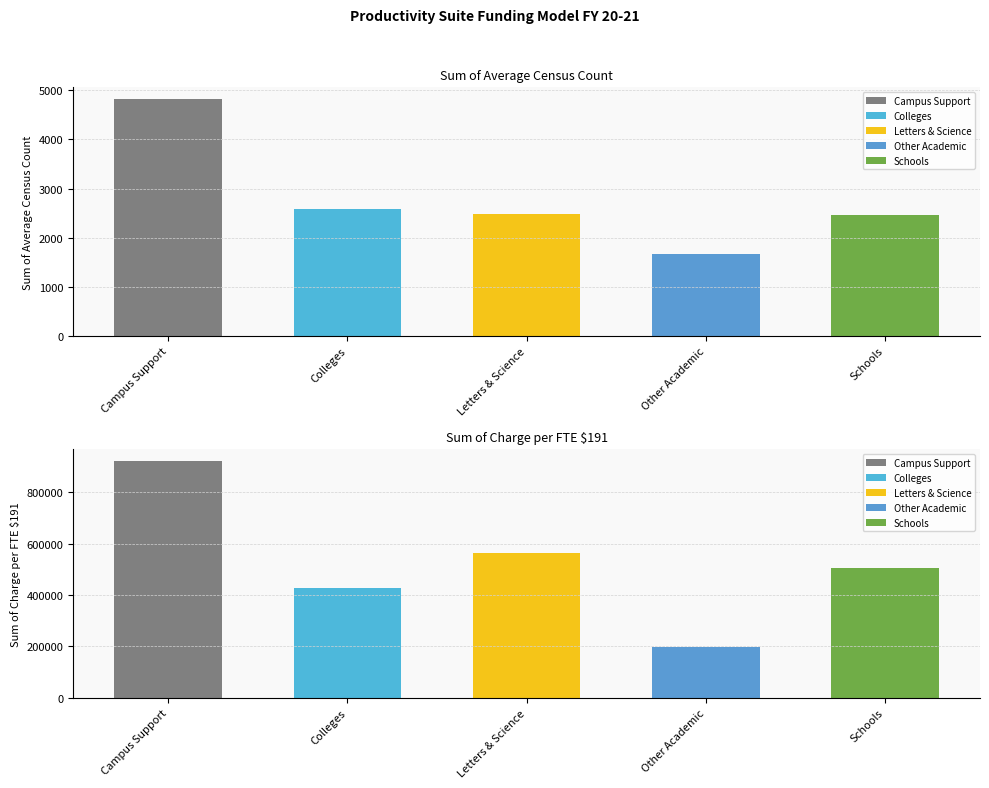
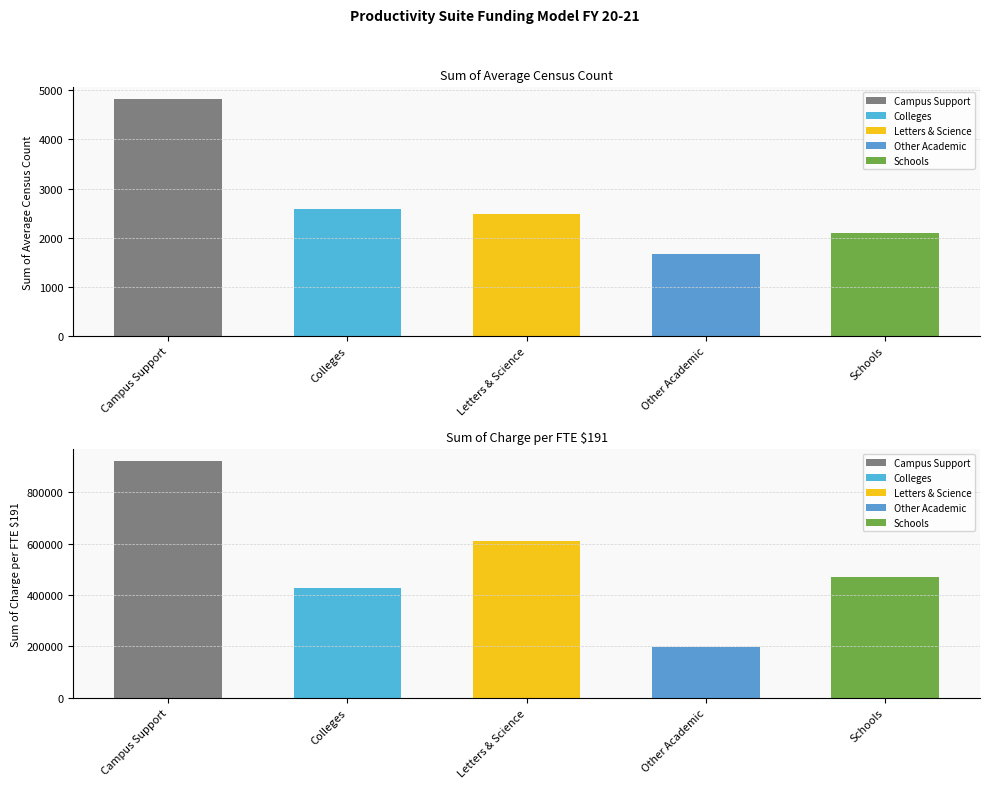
Sum of Average Census Count, Schools: 2500 -> 2100
Sum of Charge per FTE $191, Letters & Science: 560000 -> 610000
Sum of Charge per FTE $191, Schools: 500000 -> 470000
